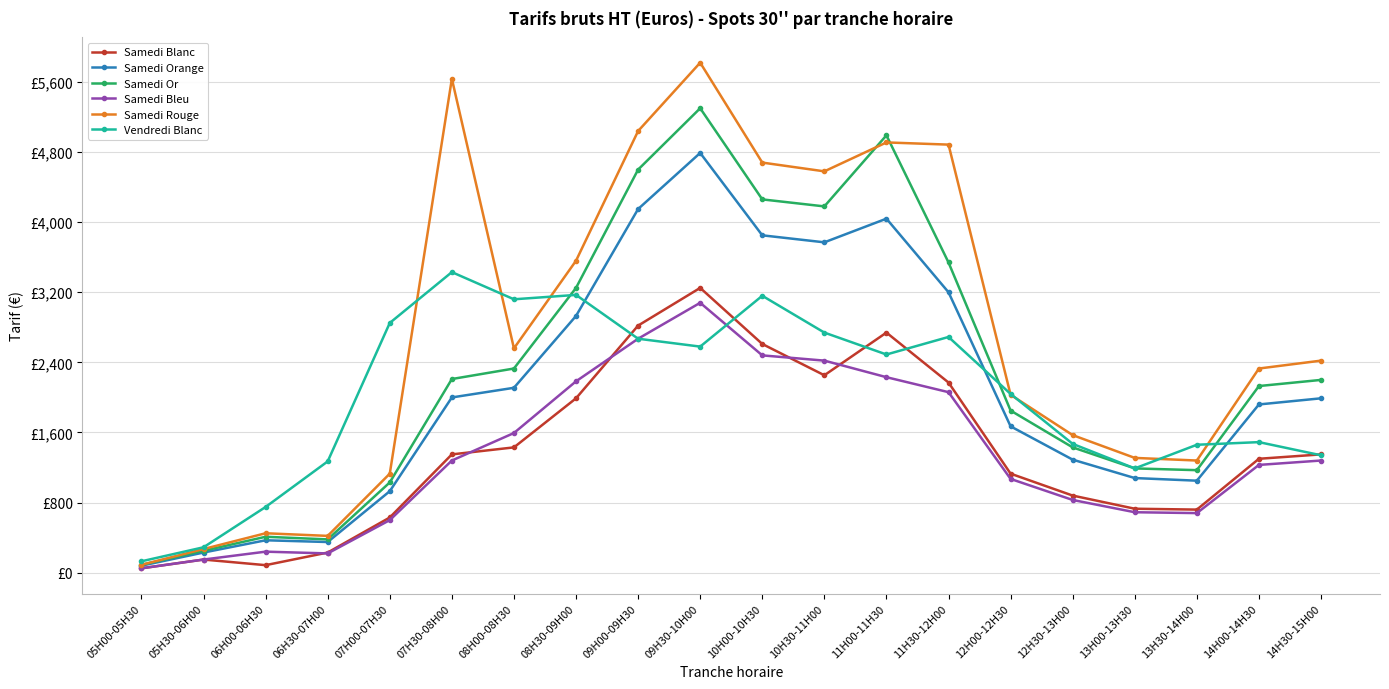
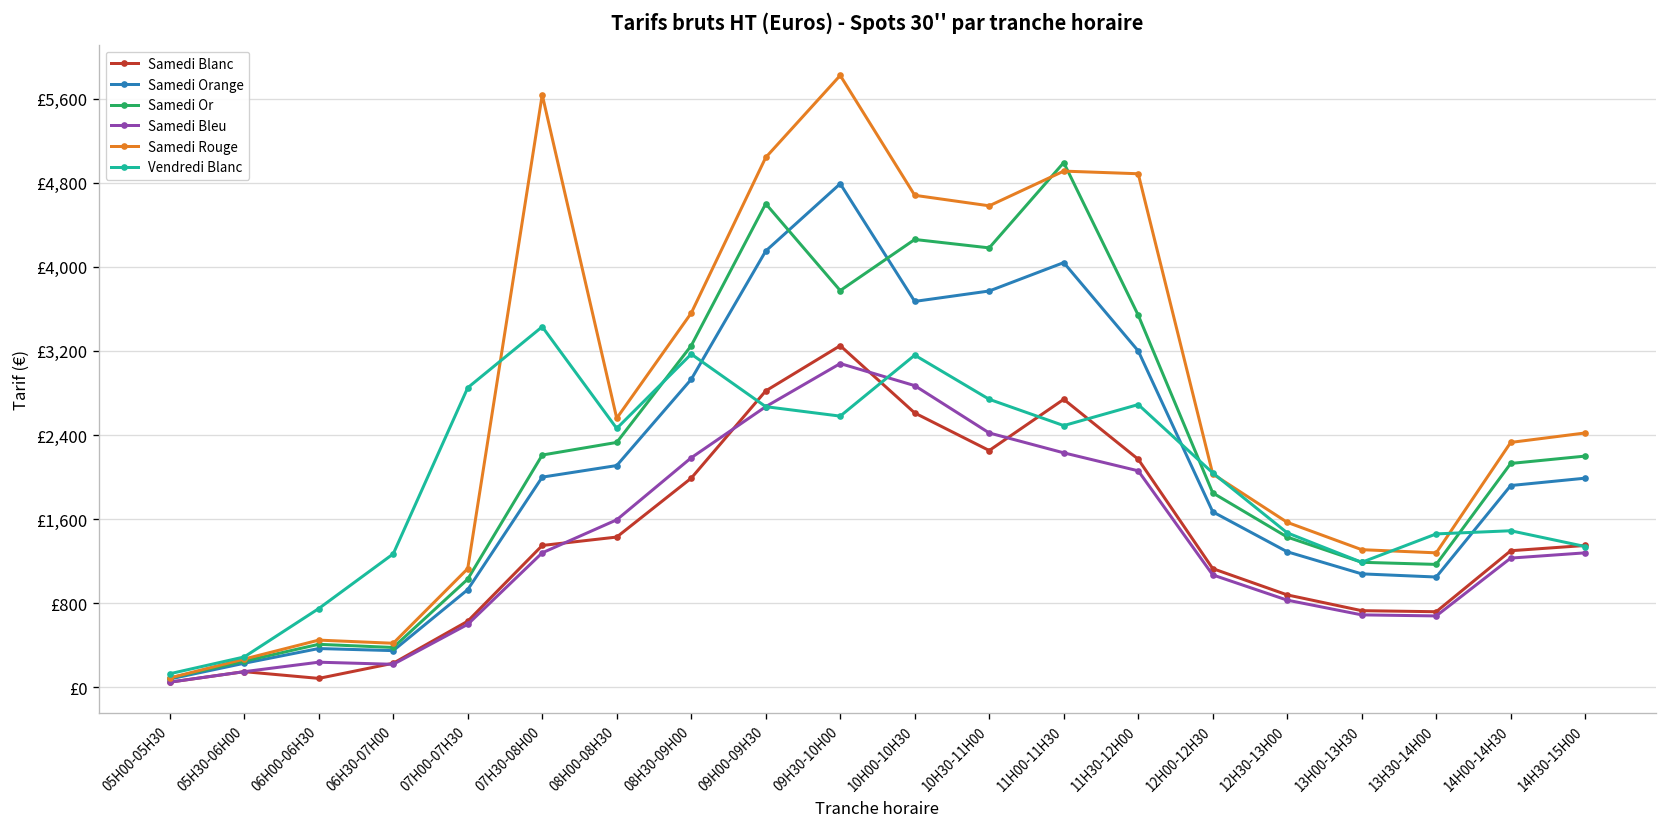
Vendredi Blanc, 08H00-08H30: £3,100 -> £2,500
Samedi Or, 09H30-10H00: £5,300 -> £3,800
Samedi Orange, 10H00-10H30: £3,900 -> £3,700
Samedi Bleu, 10H00-10H30: £2,500 -> £2,900
